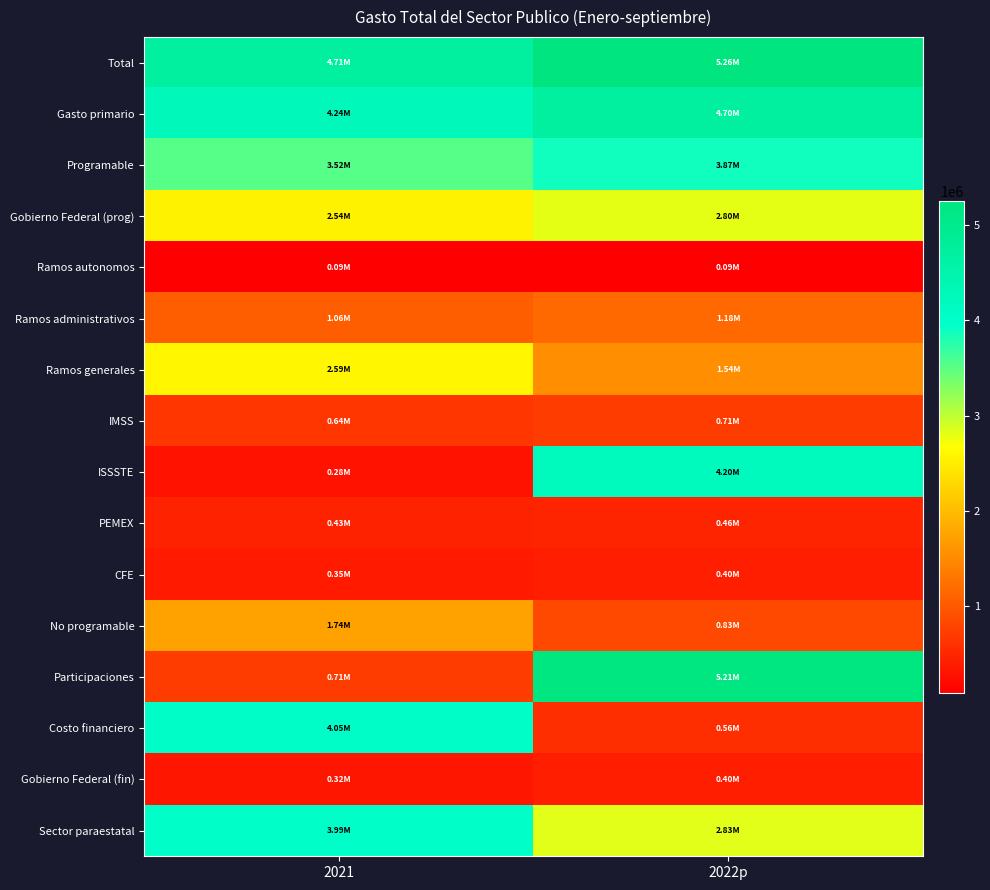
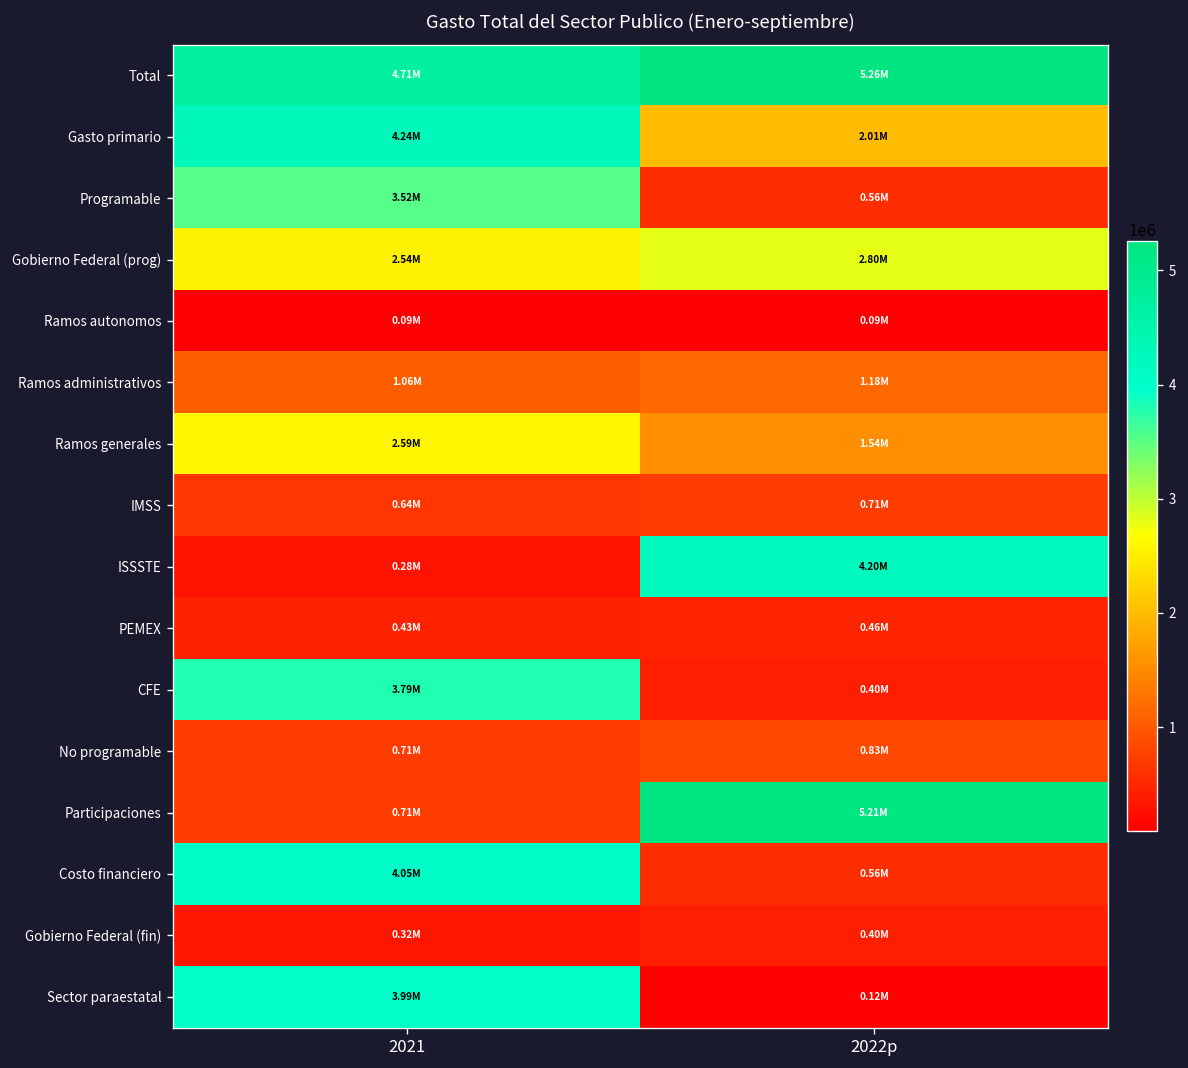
Gasto primario, 2022p: 4.70M -> 2.01M
Programable, 2022p: 3.87M -> 0.56M
CFE, 2021: 0.35M -> 3.79M
No programable, 2021: 1.74M -> 0.71M
Sector paraestatal, 2022p: 2.83M -> 0.12M
